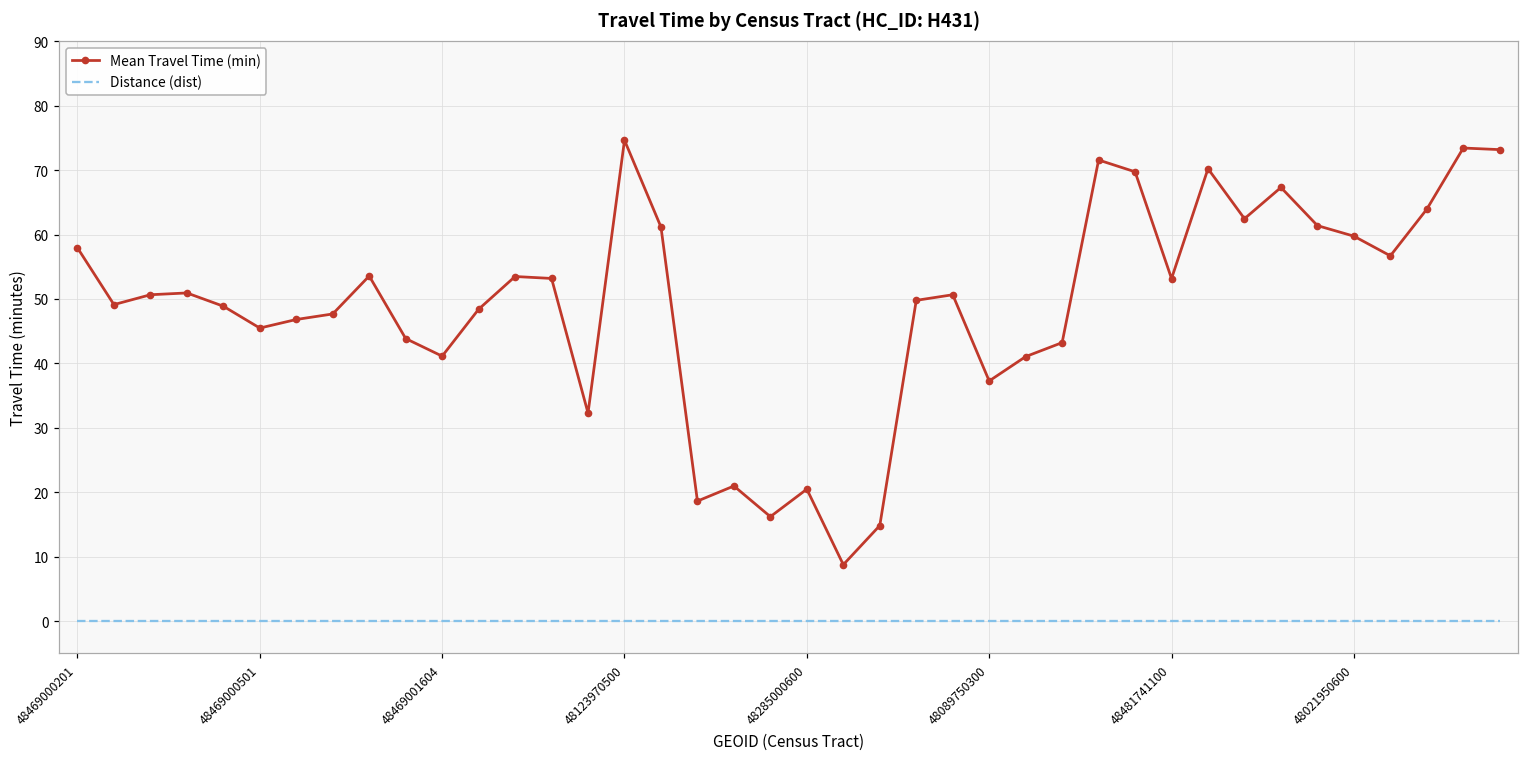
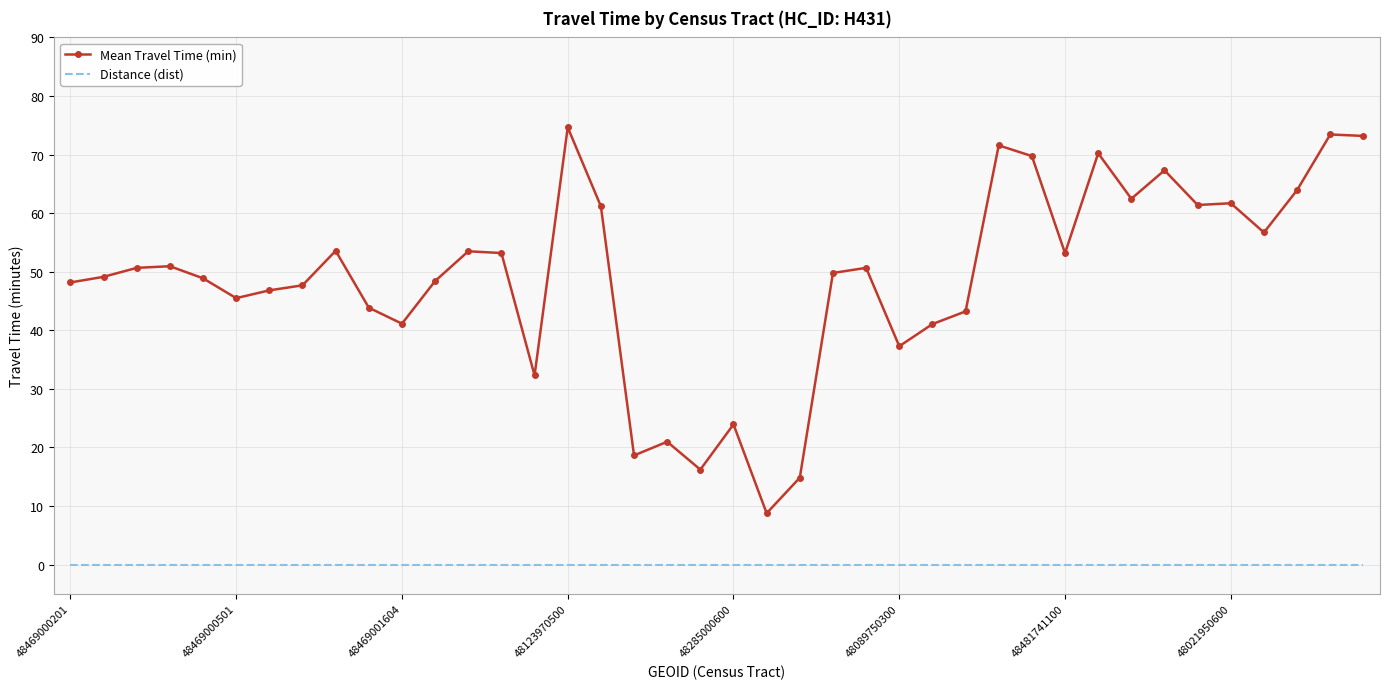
Mean Travel Time (min), 48469000201: 58 -> 48
Mean Travel Time (min), 48285000600: 20 -> 24
Mean Travel Time (min), 48021950600: 60 -> 62
